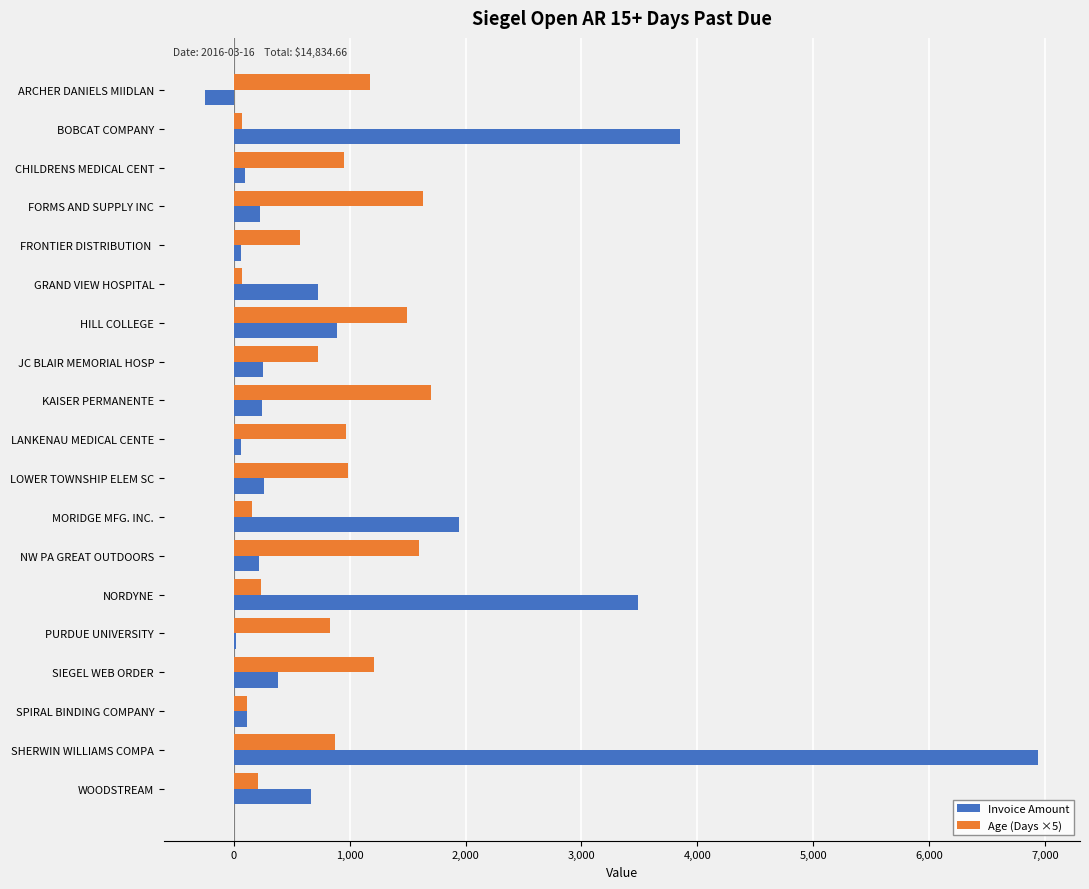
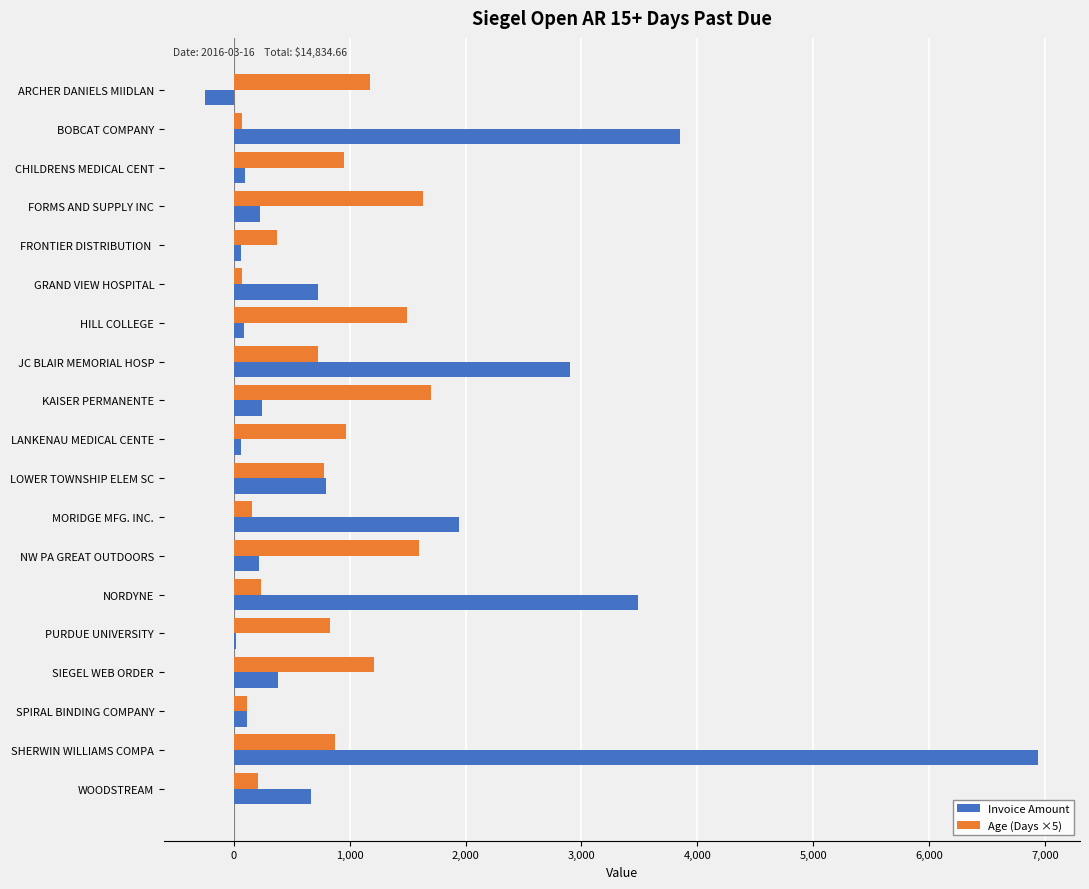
Age (Days ×5), FRONTIER DISTRIBUTION: 570 -> 380
Invoice Amount, HILL COLLEGE: 890 -> 90
Invoice Amount, JC BLAIR MEMORIAL HOSP: 250 -> 2,900
Age (Days ×5), LOWER TOWNSHIP ELEM SC: 990 -> 780
Invoice Amount, LOWER TOWNSHIP ELEM SC: 260 -> 790
